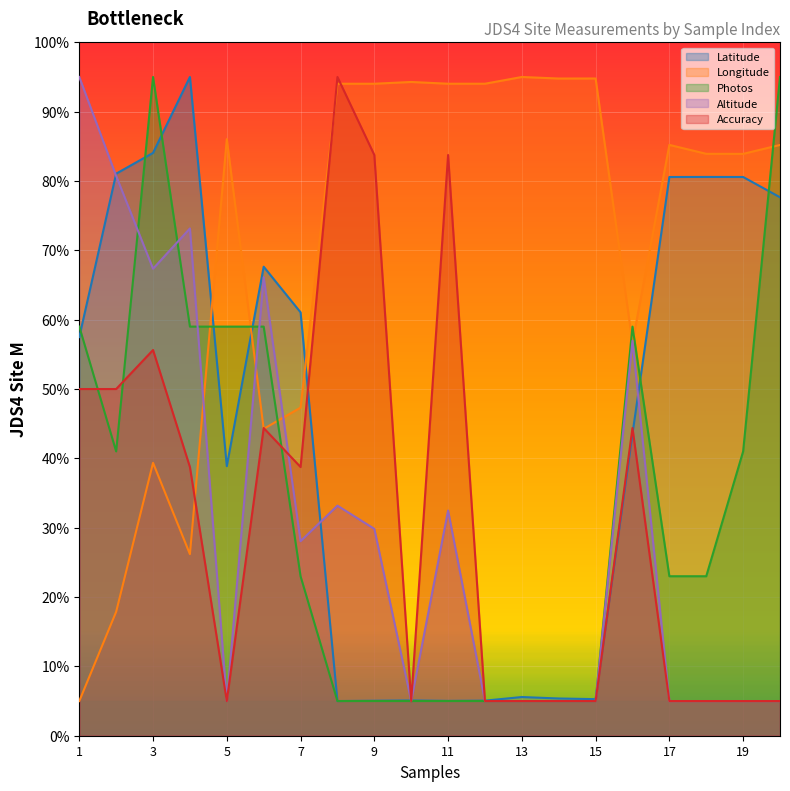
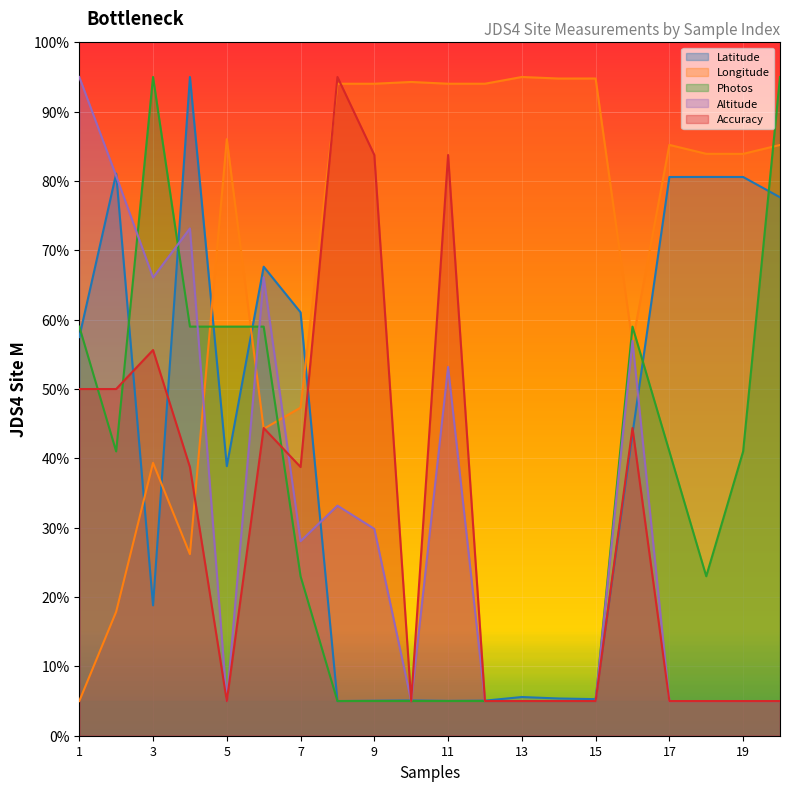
Latitude, 3: 84% -> 19%
Altitude, 3: 67% -> 66%
Altitude, 11: 32% -> 53%
Photos, 17: 23% -> 41%
